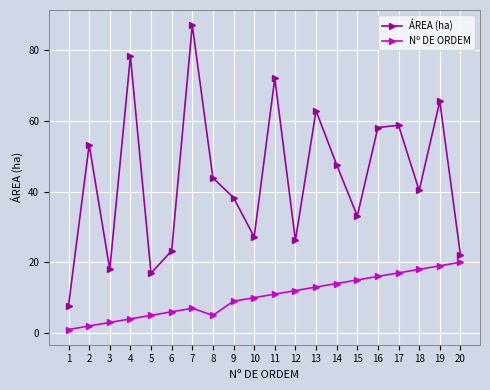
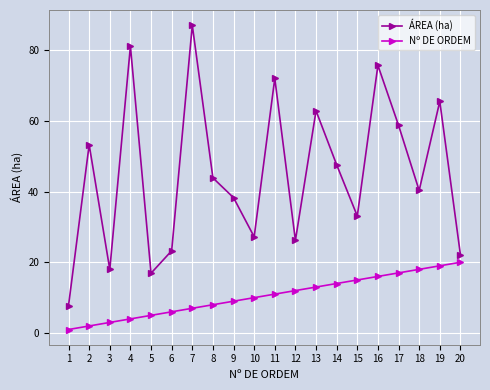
ÁREA (ha), 4: 78 -> 81
Nº DE ORDEM, 8: 5 -> 8
ÁREA (ha), 16: 58 -> 76
